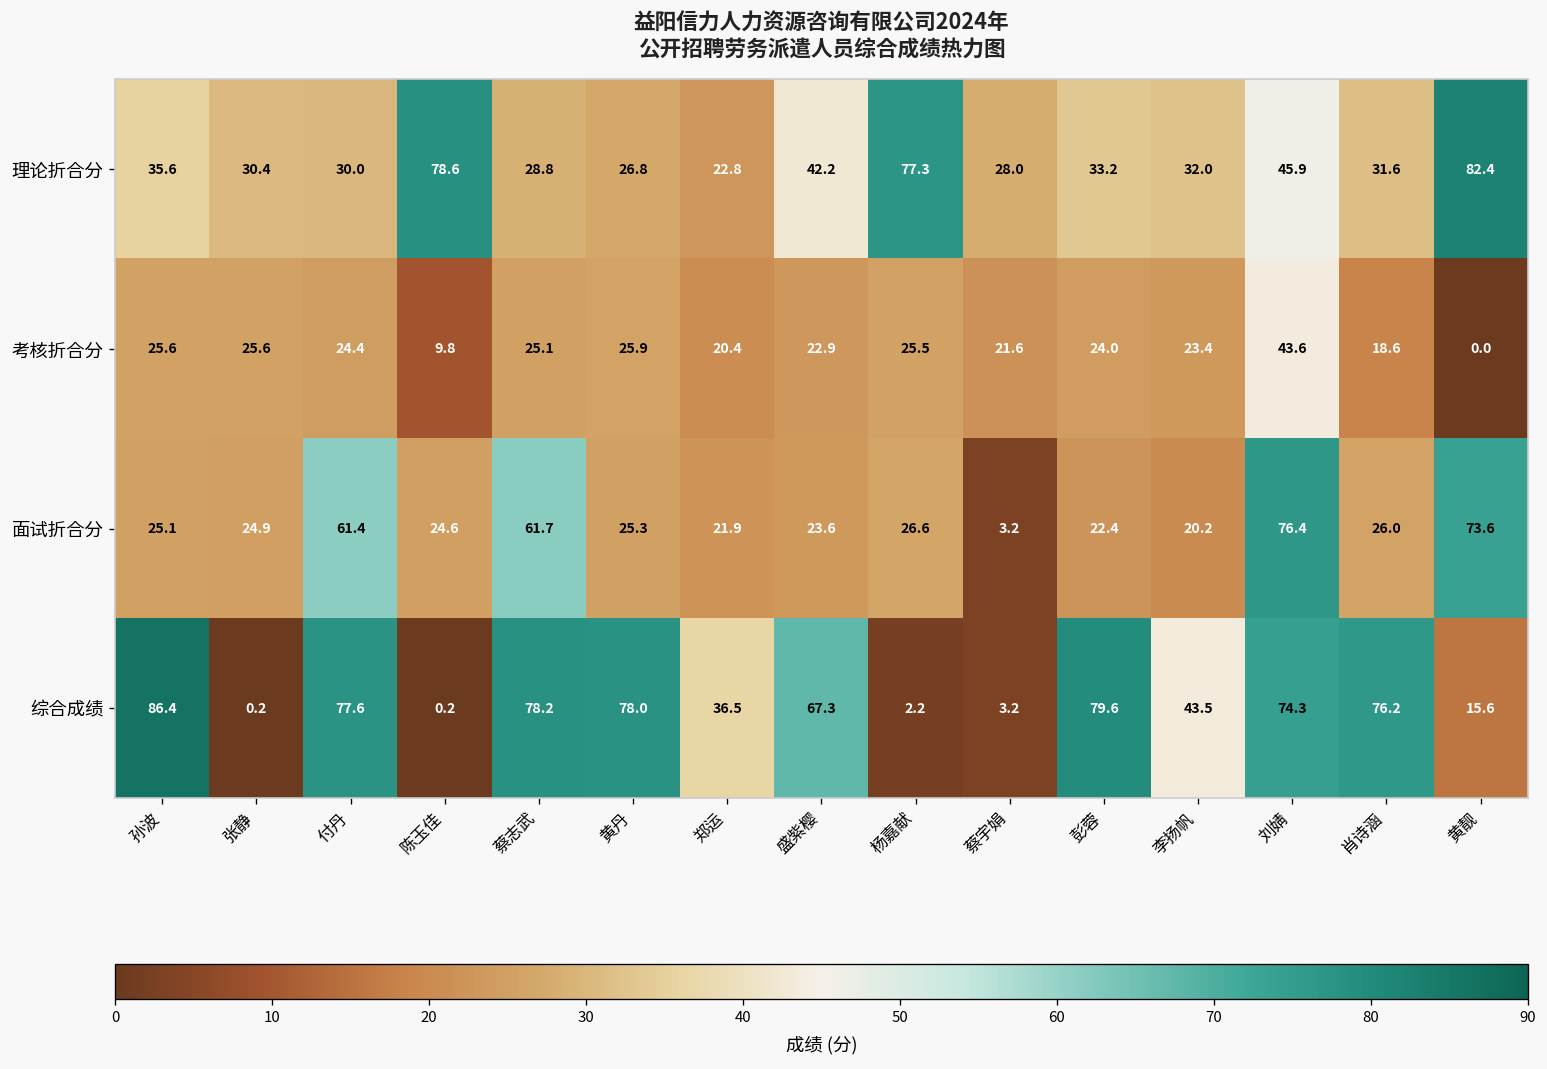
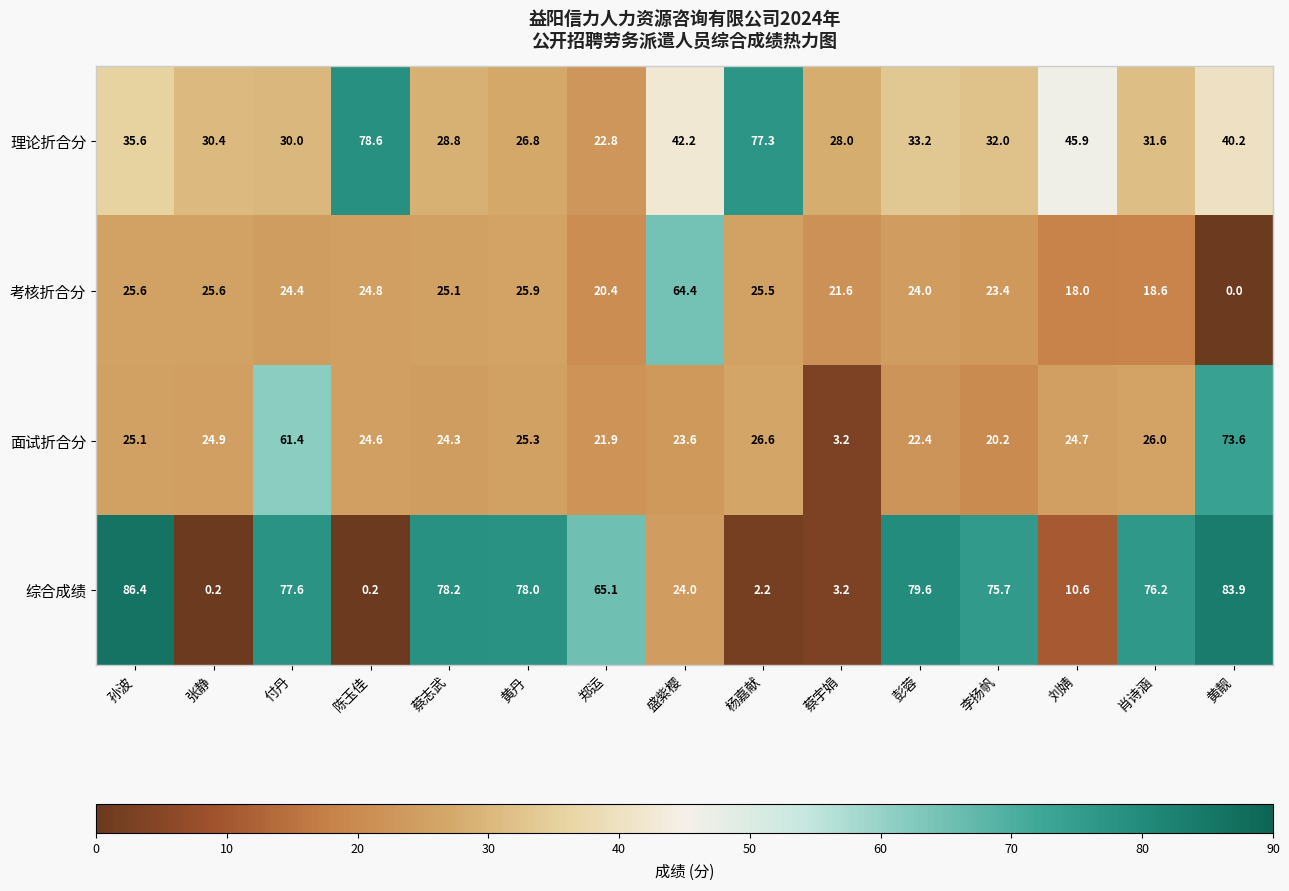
理论折合分, 黄靓: 82.4 -> 40.2
考核折合分, 陈玉佳: 9.8 -> 24.8
考核折合分, 盛紫樱: 22.9 -> 64.4
考核折合分, 刘婧: 43.6 -> 18.0
面试折合分, 蔡志武: 61.7 -> 24.3
面试折合分, 刘婧: 76.4 -> 24.7
综合成绩, 郑运: 36.5 -> 65.1
综合成绩, 盛紫樱: 67.3 -> 24.0
综合成绩, 李扬帆: 43.5 -> 75.7
综合成绩, 刘婧: 74.3 -> 10.6
综合成绩, 黄靓: 15.6 -> 83.9
